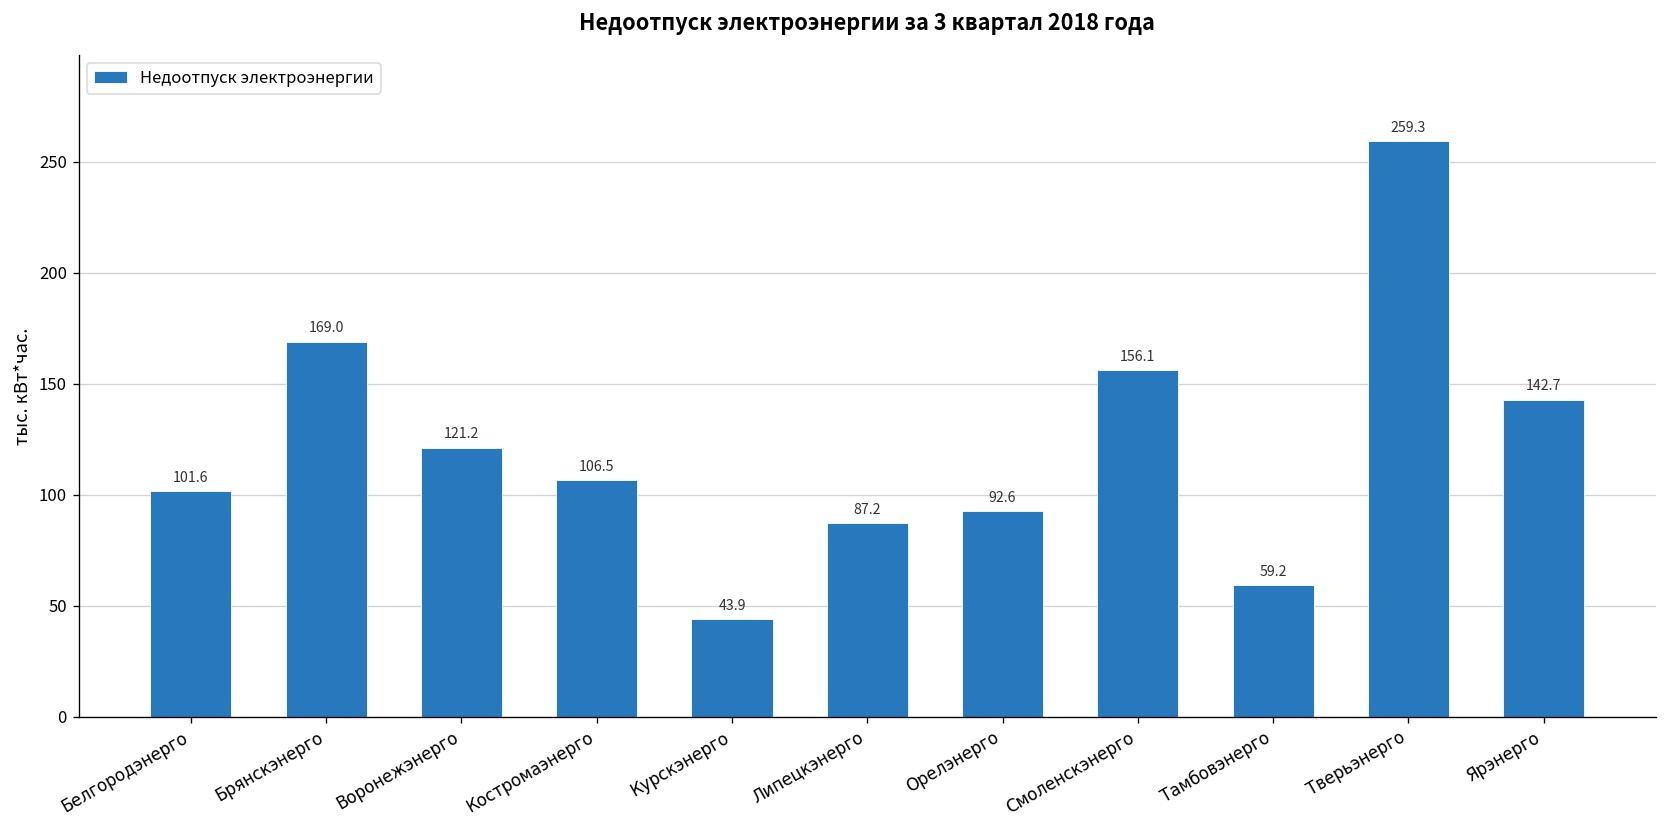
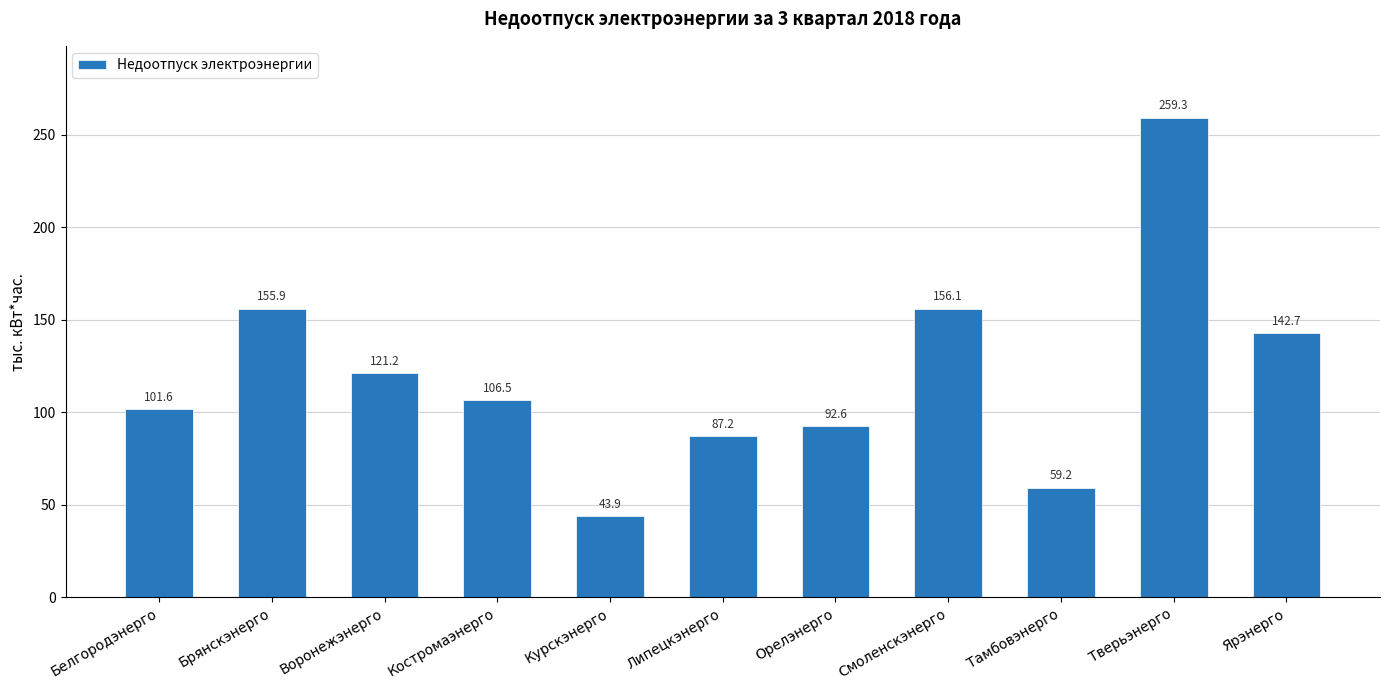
Брянскэнерго: 169.0 -> 155.9
